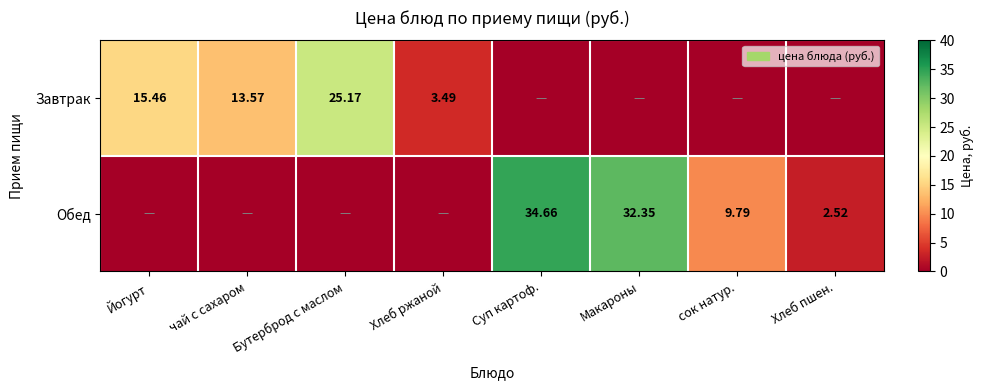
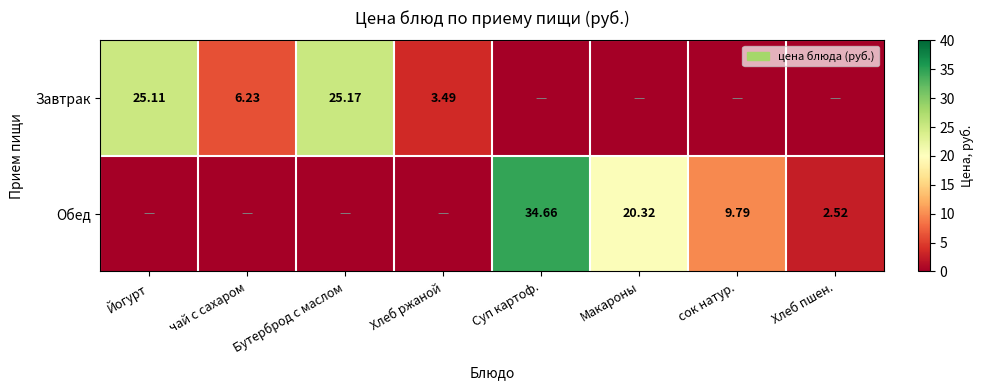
Завтрак, Йогурт: 15.46 -> 25.11
Завтрак, чай с сахаром: 13.57 -> 6.23
Обед, Макароны: 32.35 -> 20.32
